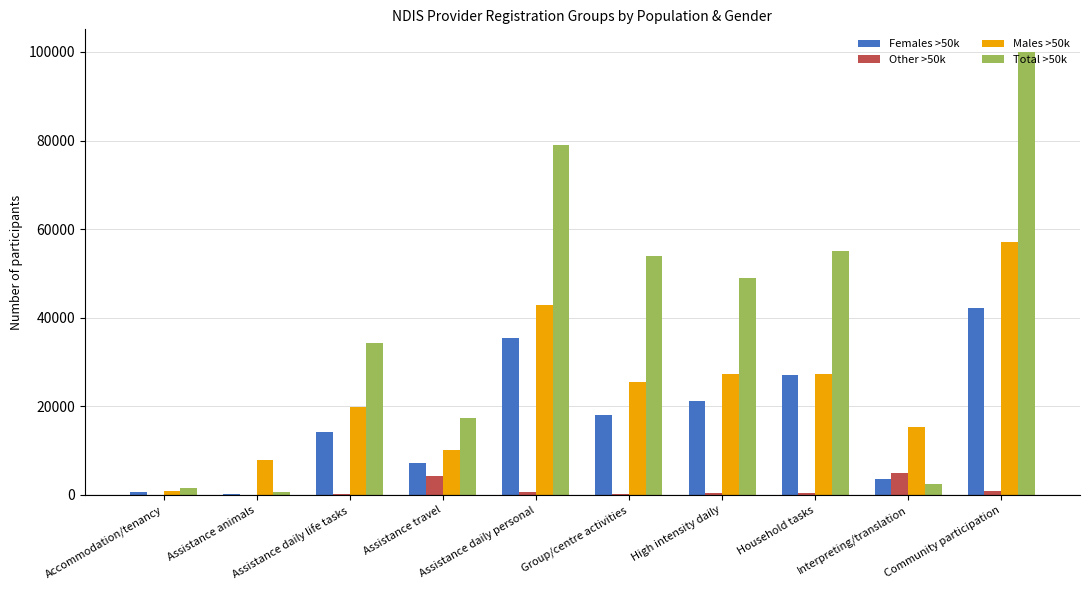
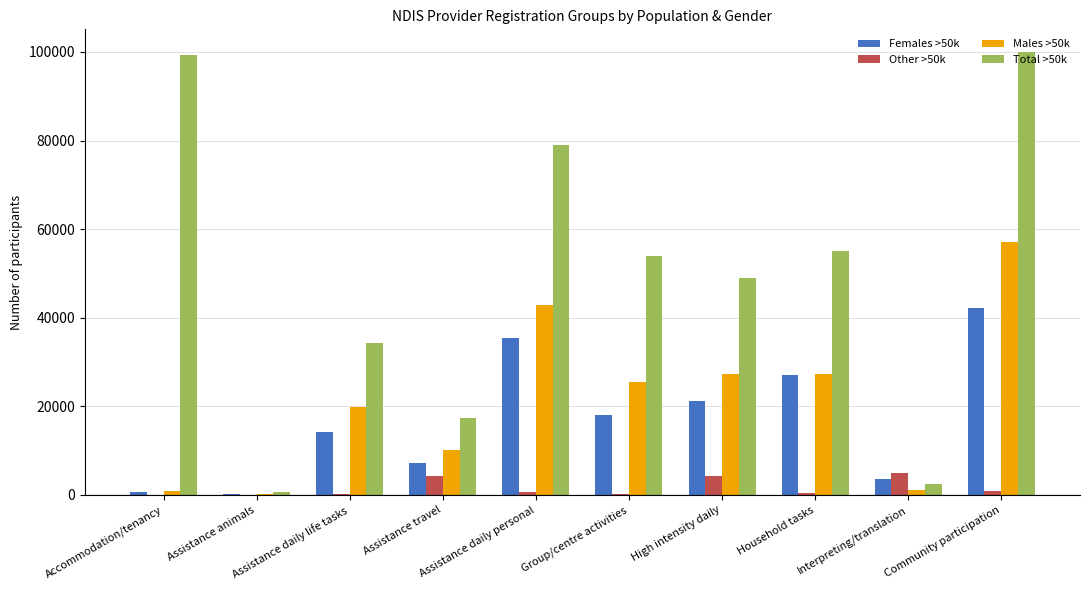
Total >50k, Accommodation/tenancy: 2000 -> 99000
Males >50k, Assistance animals: 8000 -> 0
Other >50k, High intensity daily: 0 -> 4000
Males >50k, Interpreting/translation: 15000 -> 1000
